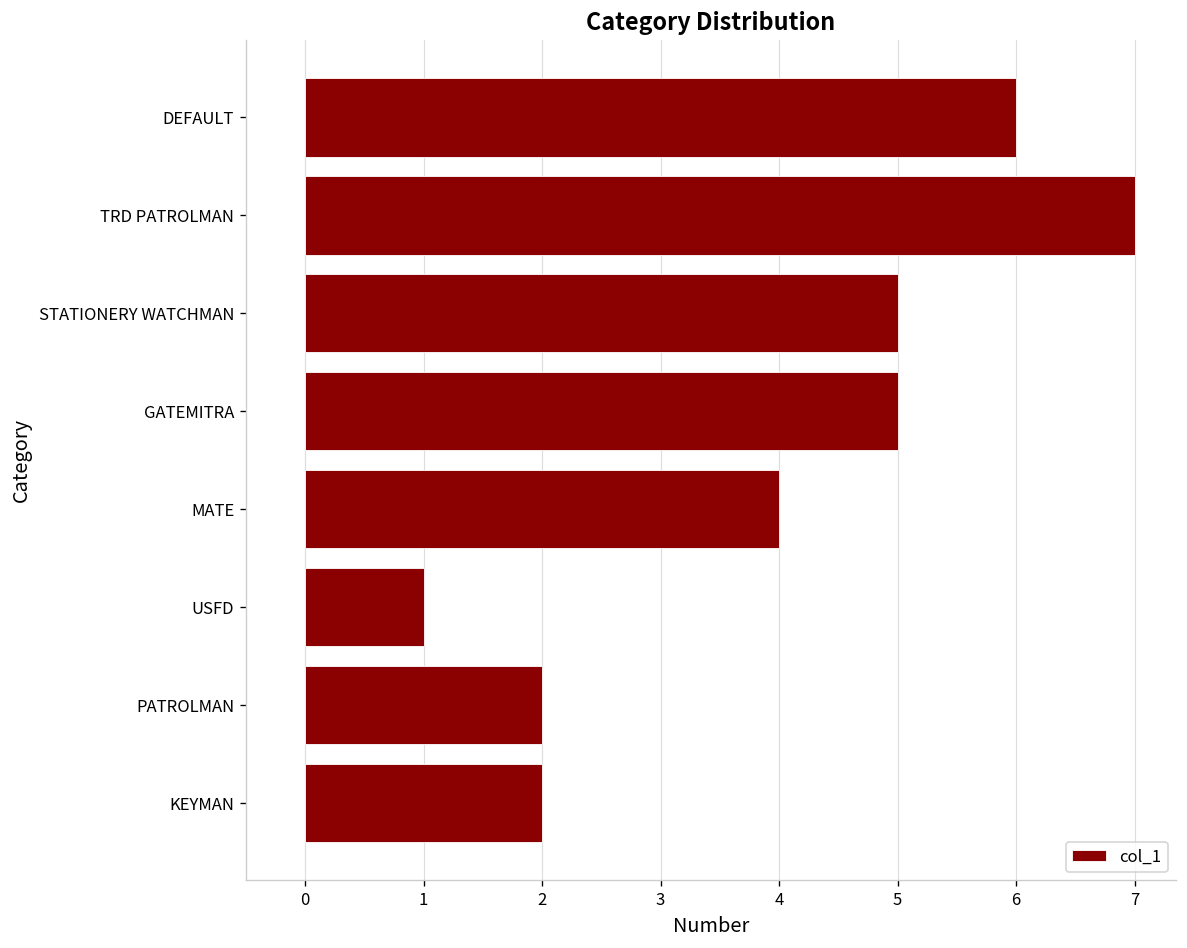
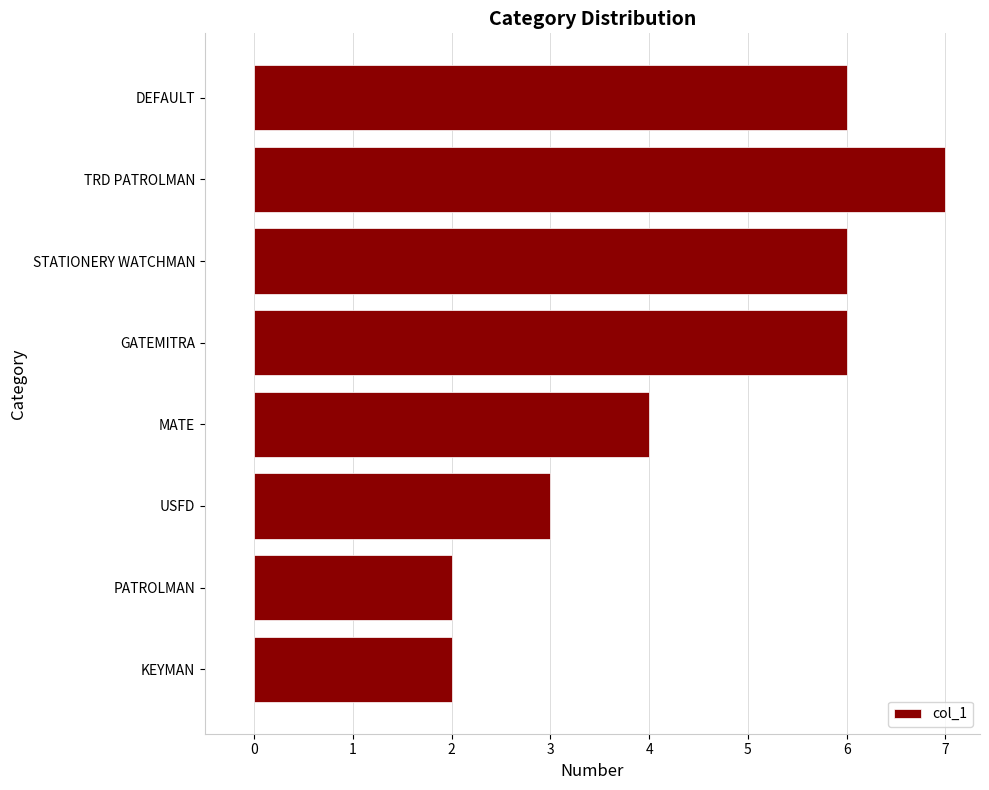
STATIONERY WATCHMAN: 5 -> 6
GATEMITRA: 5 -> 6
USFD: 1 -> 3
